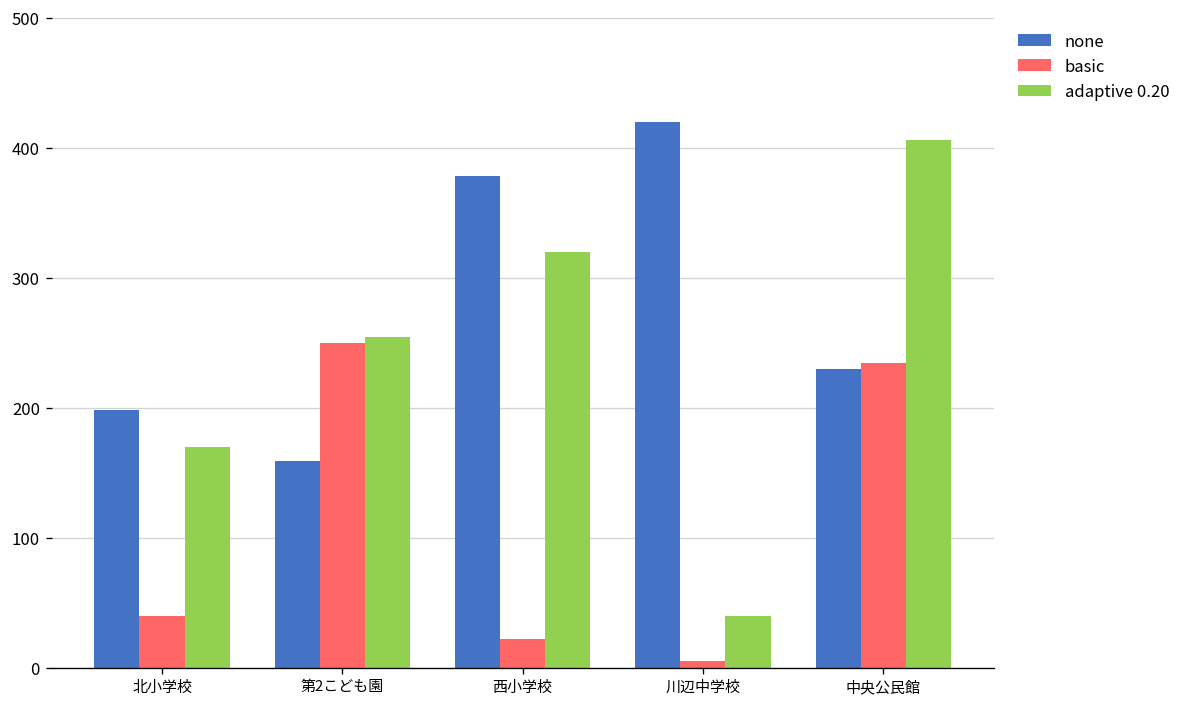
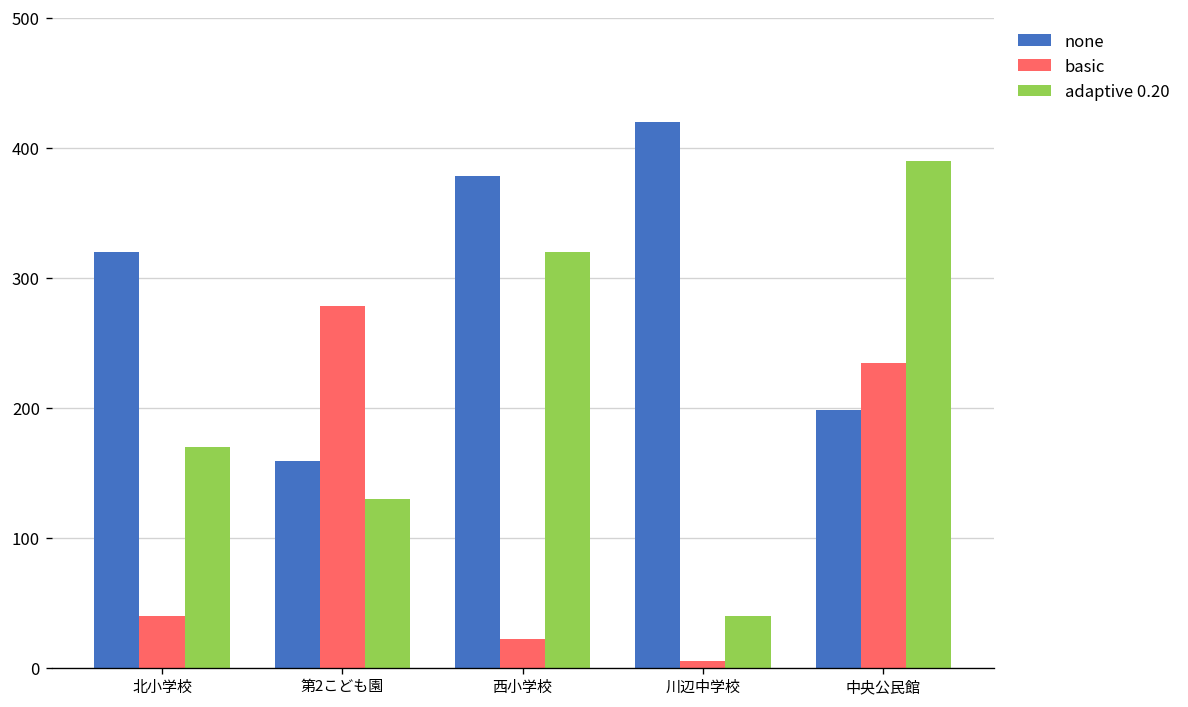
none, 北小学校: 198 -> 320
basic, 第2こども園: 250 -> 278
adaptive 0.20, 第2こども園: 254 -> 130
none, 中央公民館: 230 -> 198
adaptive 0.20, 中央公民館: 406 -> 390
